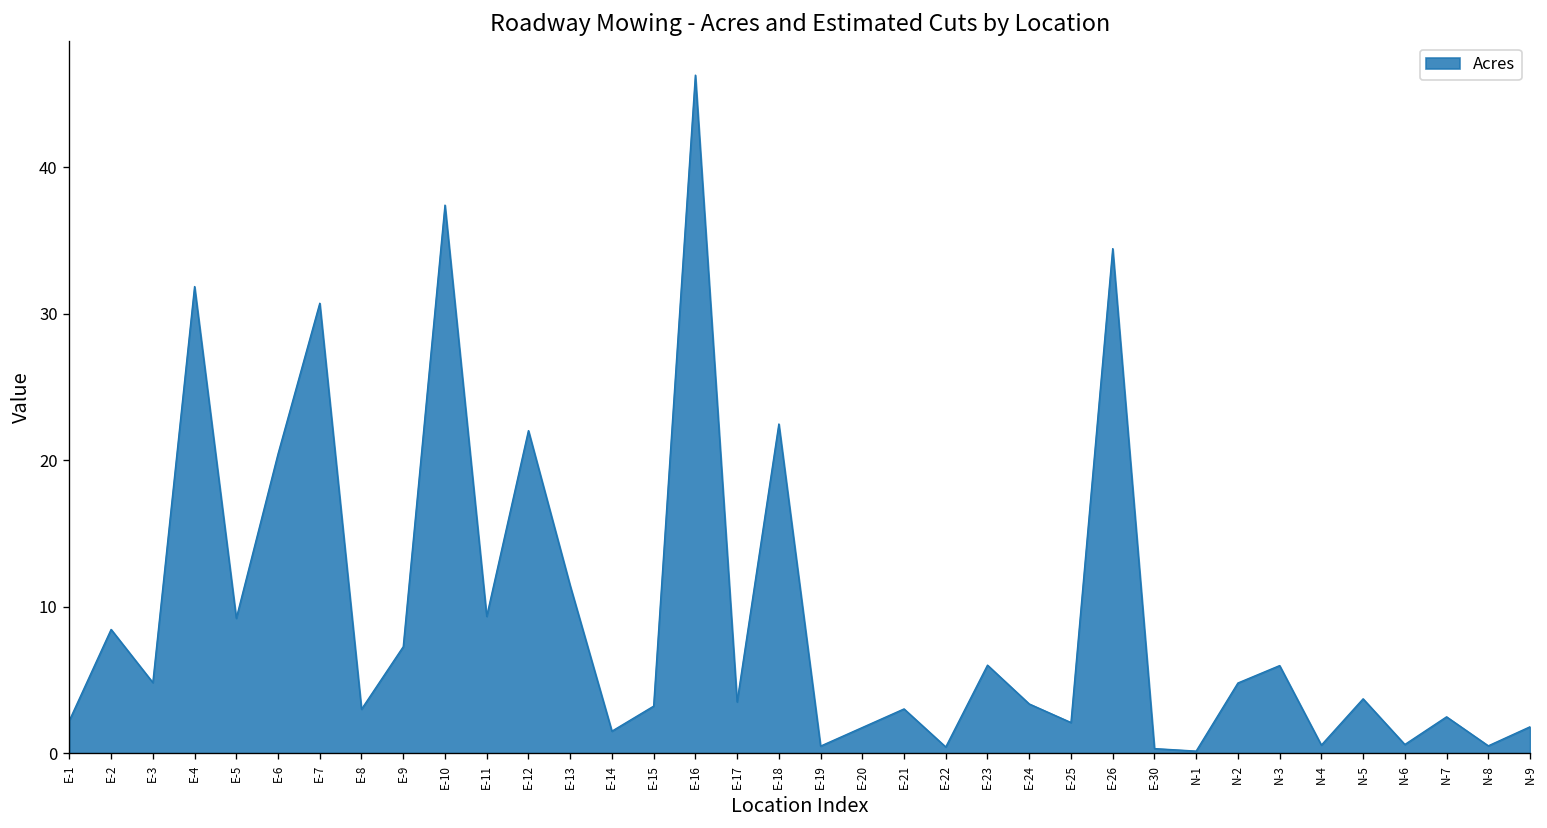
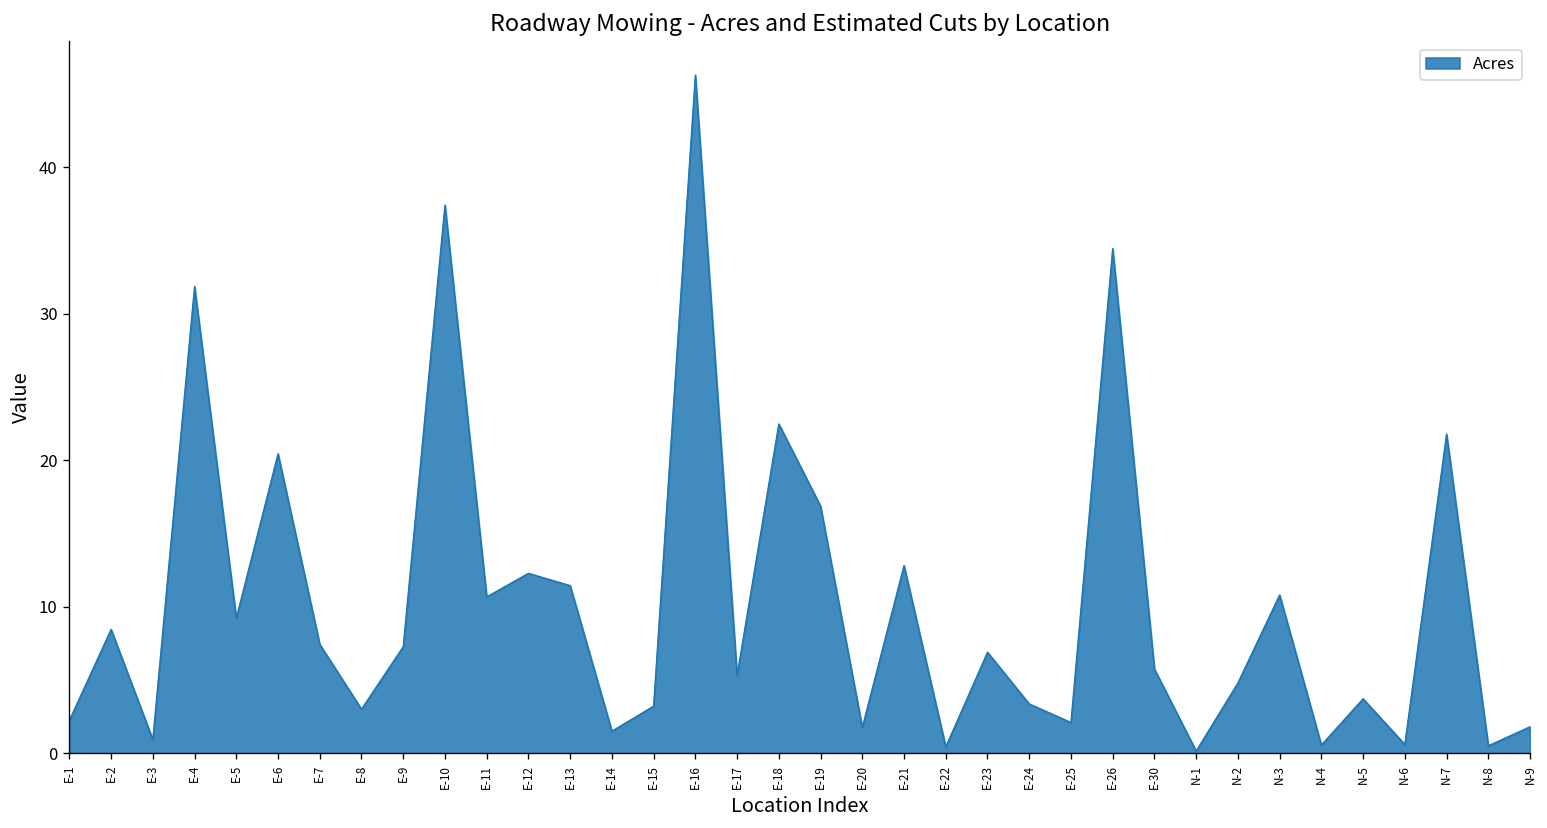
E-3: 4.8 -> 0.9
E-7: 30.7 -> 7.4
E-11: 9.3 -> 10.7
E-12: 22.0 -> 12.3
E-17: 3.5 -> 5.3
E-19: 0.5 -> 16.9
E-21: 3.0 -> 12.8
E-23: 6.0 -> 6.9
E-30: 0.3 -> 5.7
N-3: 6.0 -> 10.8
N-7: 2.5 -> 21.8
